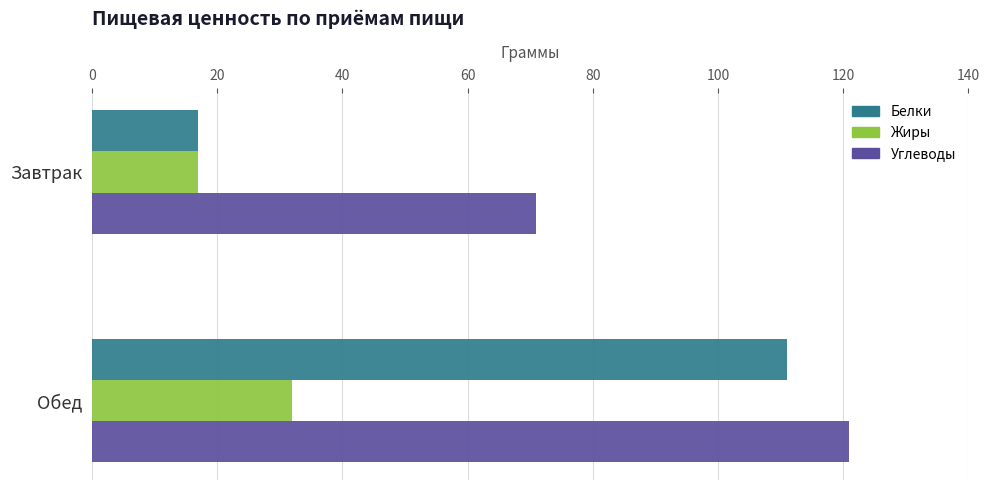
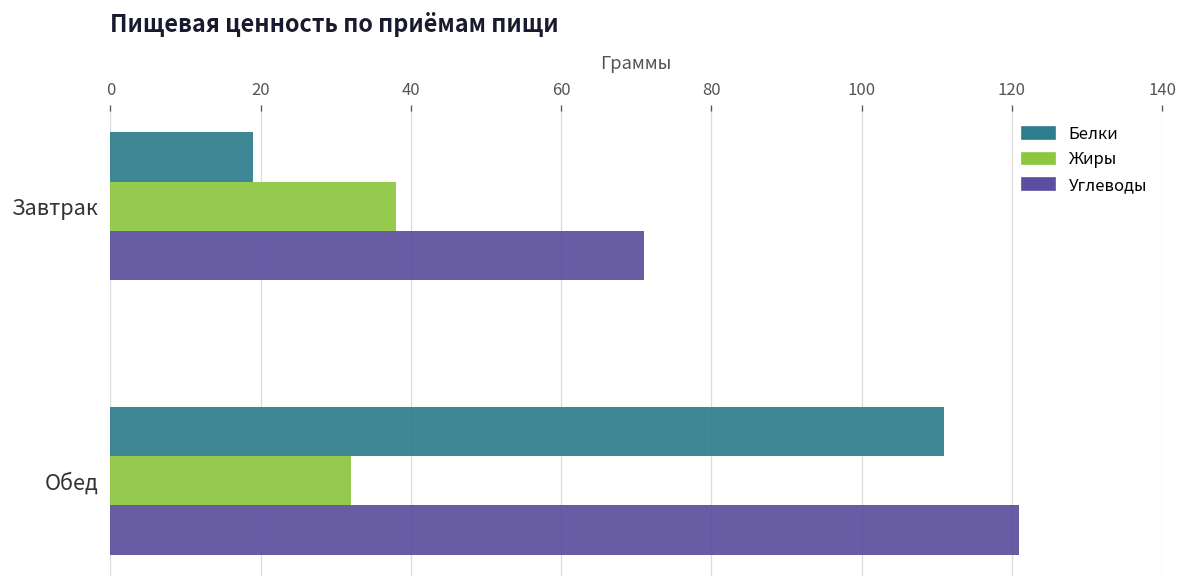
Белки, Завтрак: 17 -> 19
Жиры, Завтрак: 17 -> 38
